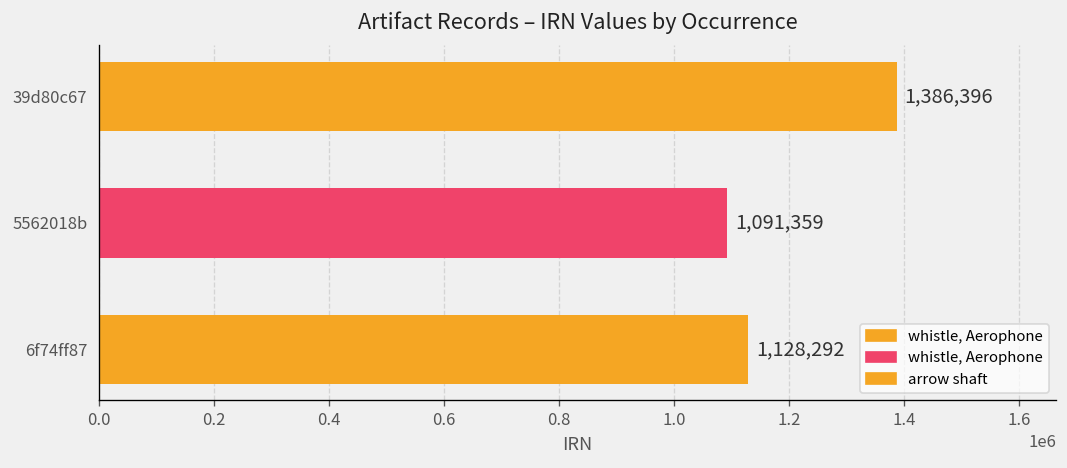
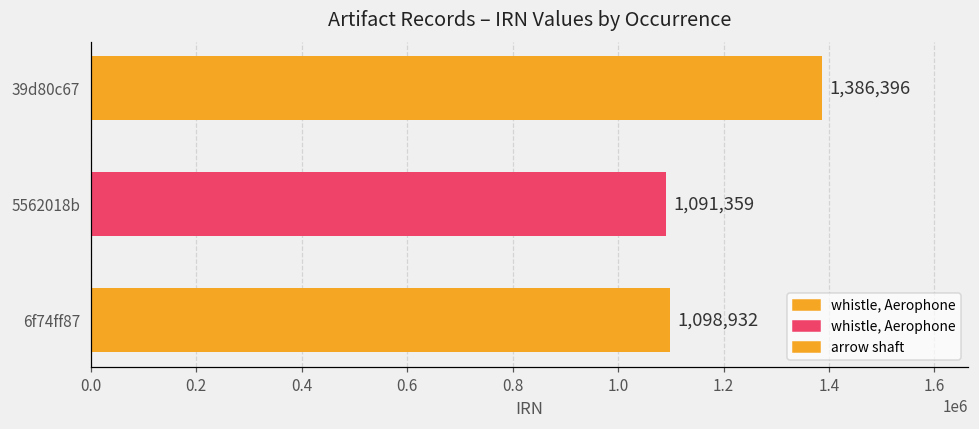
6f74ff87: 1,128,292 -> 1,098,932
